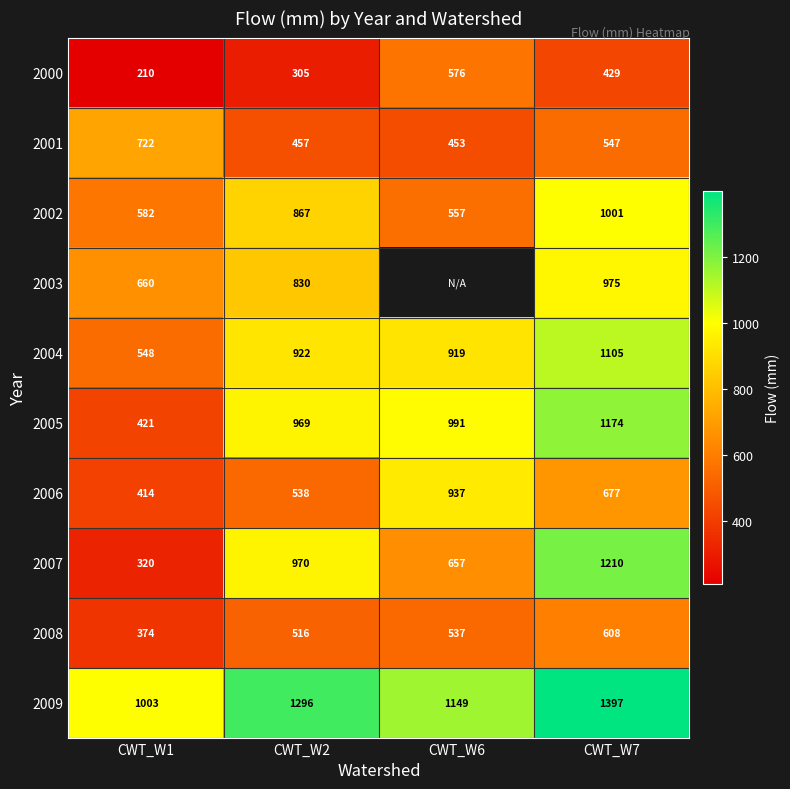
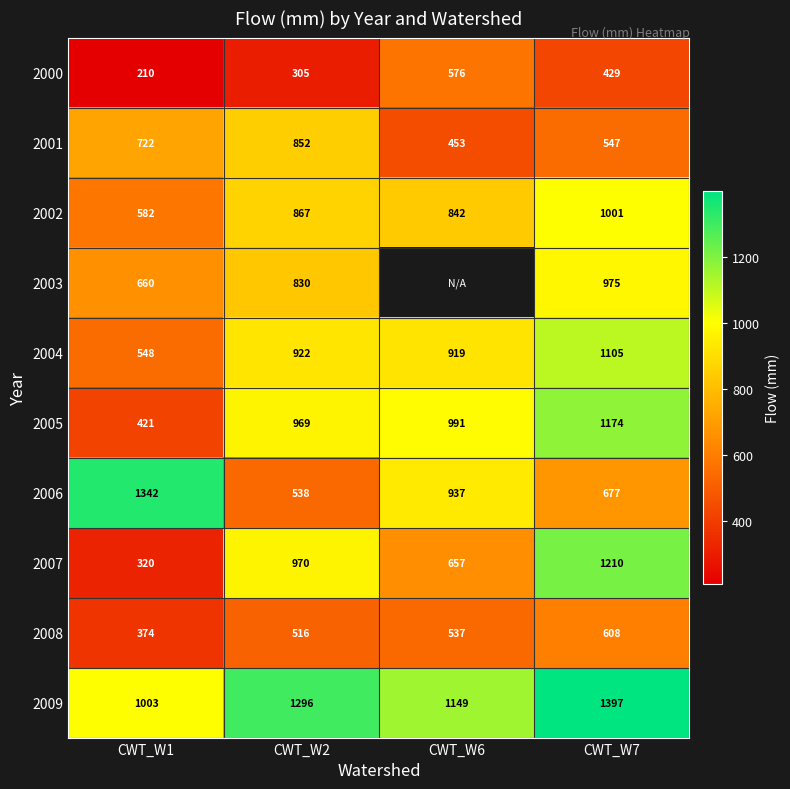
2001, CWT_W2: 457 -> 852
2002, CWT_W6: 557 -> 842
2006, CWT_W1: 414 -> 1342
